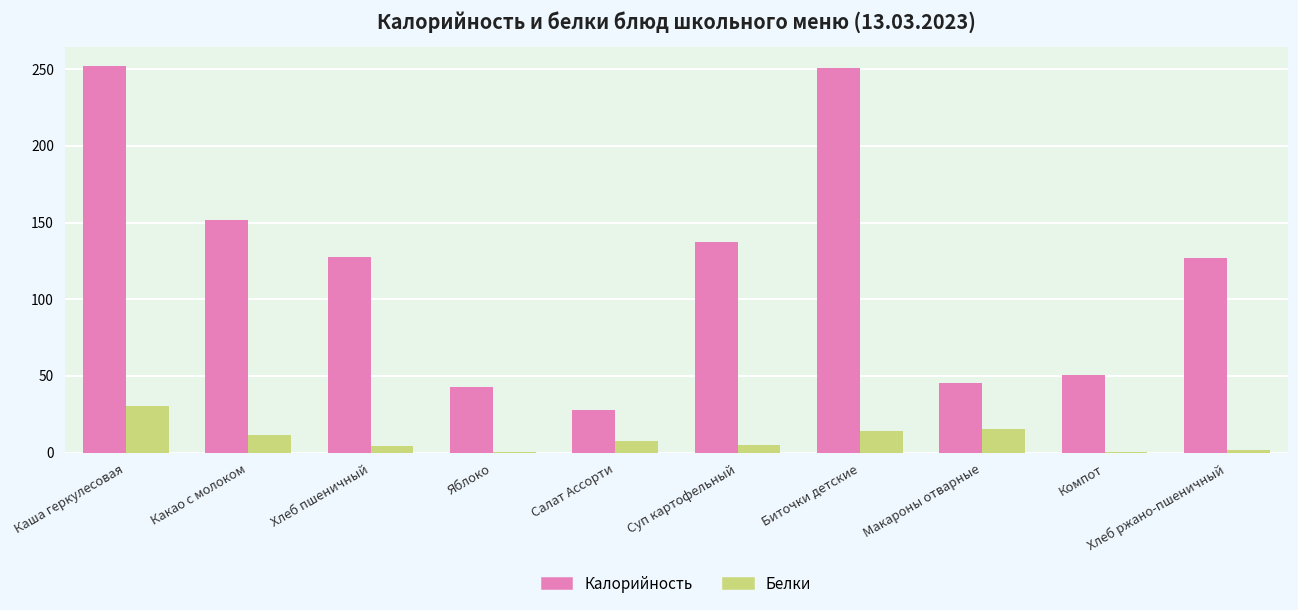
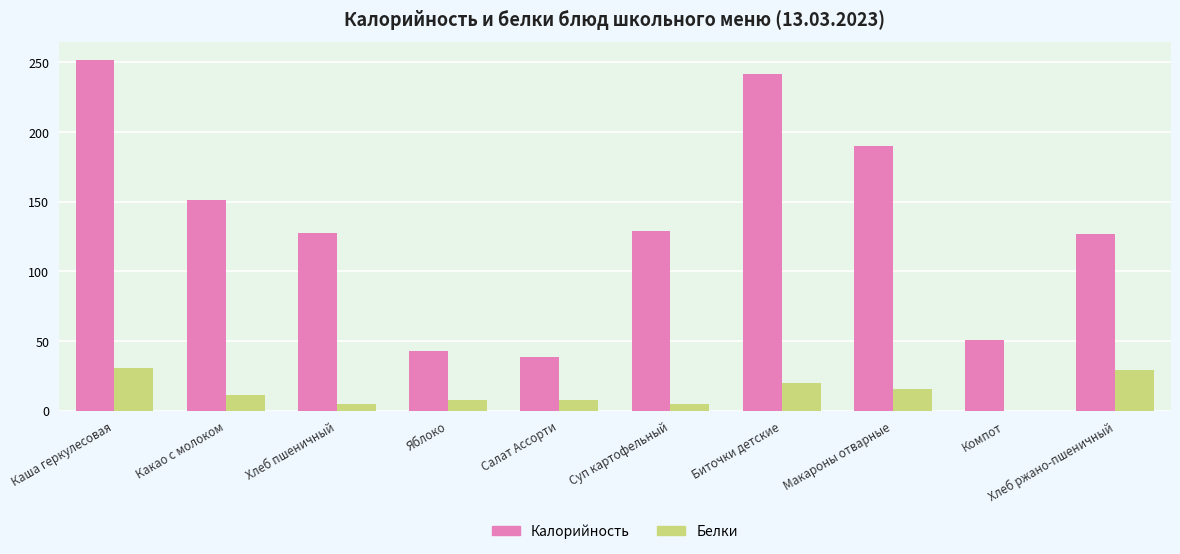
Белки, Яблоко: 0 -> 8
Калорийность, Салат Ассорти: 28 -> 39
Калорийность, Суп картофельный: 138 -> 129
Калорийность, Биточки детские: 251 -> 242
Белки, Биточки детские: 14 -> 20
Калорийность, Макароны отварные: 45 -> 190
Белки, Хлеб ржано-пшеничный: 2 -> 29
